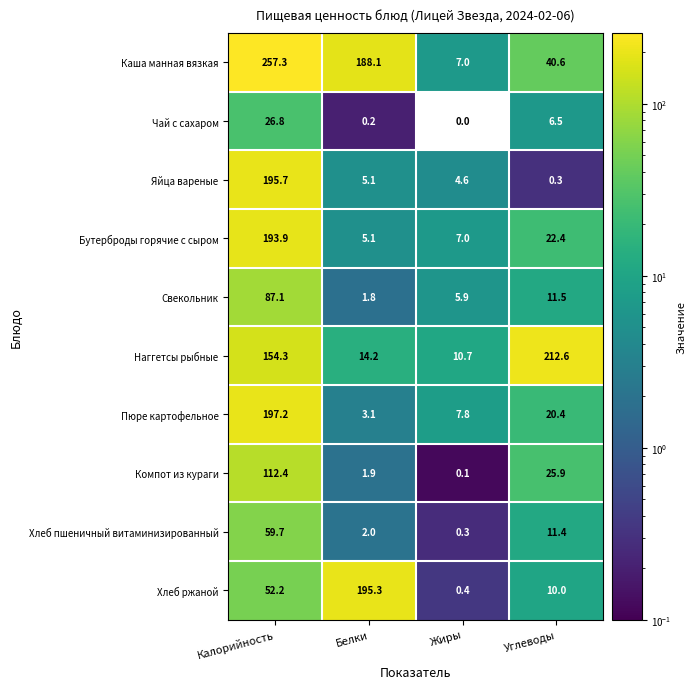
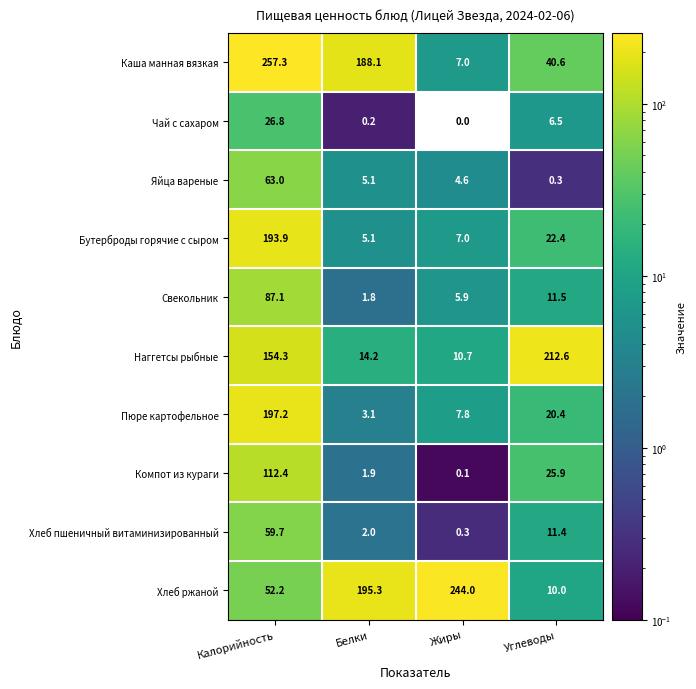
Яйца вареные, Калорийность: 195.7 -> 63.0
Хлеб ржаной, Жиры: 0.4 -> 244.0
